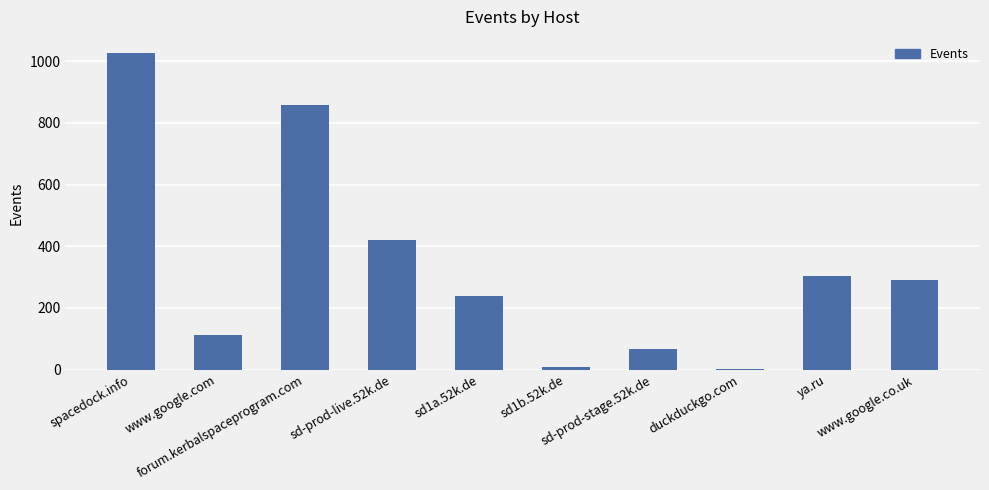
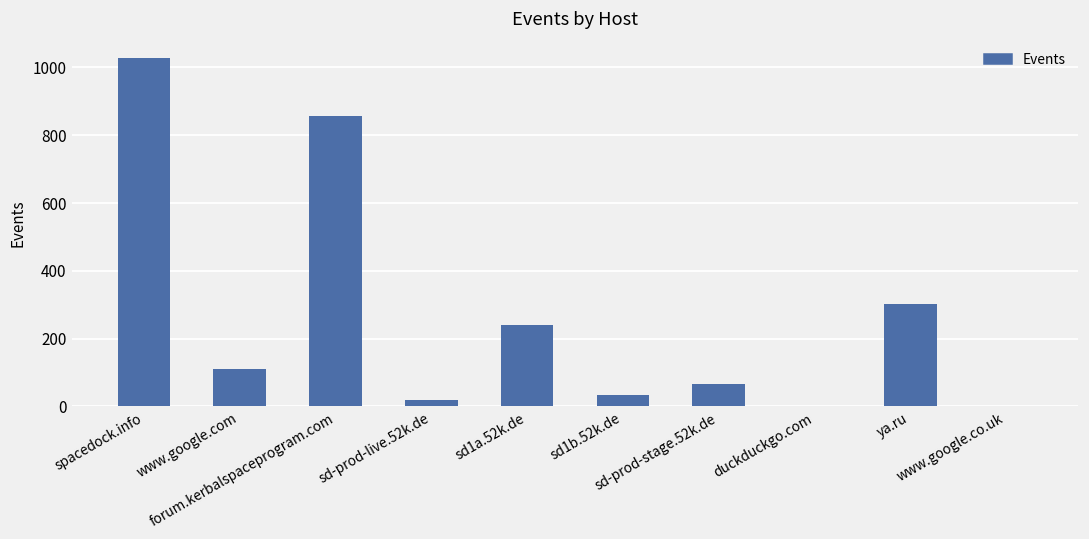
sd-prod-live.52k.de: 420 -> 20
sd1b.52k.de: 10 -> 40
www.google.co.uk: 290 -> 0
